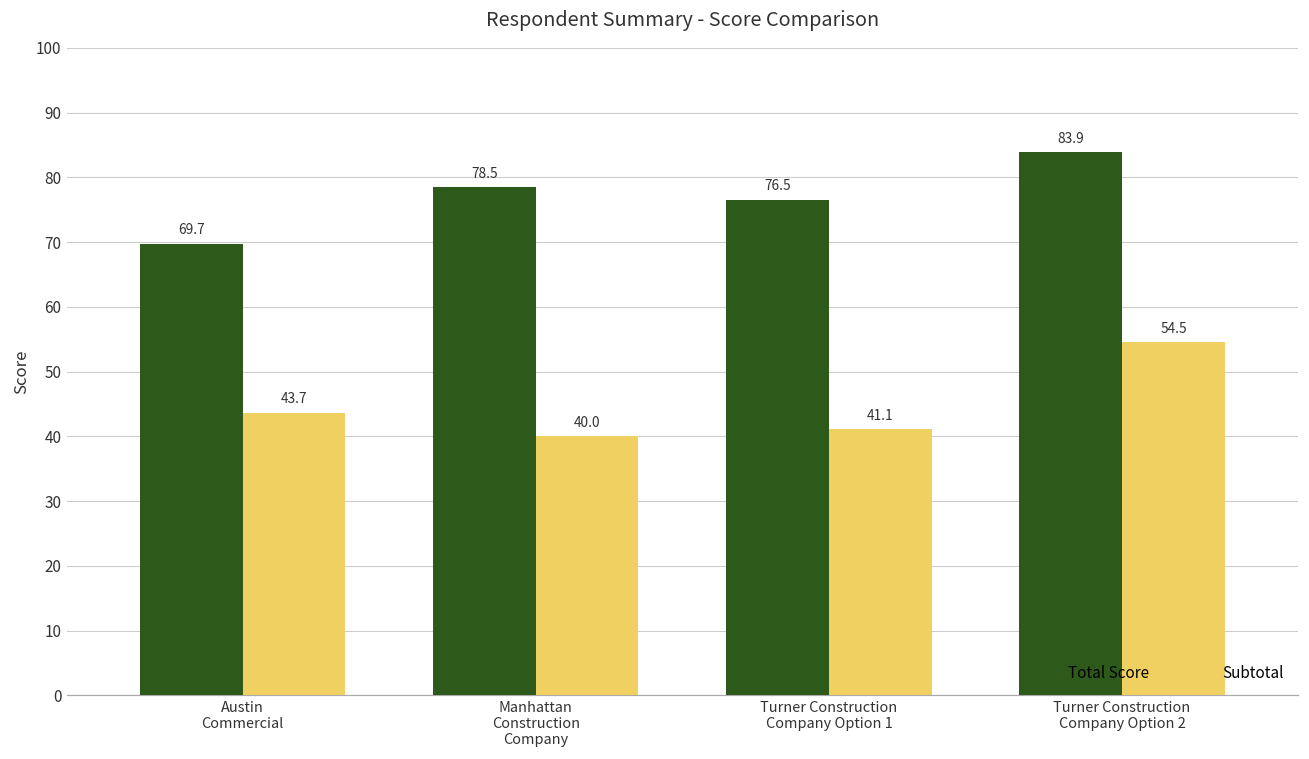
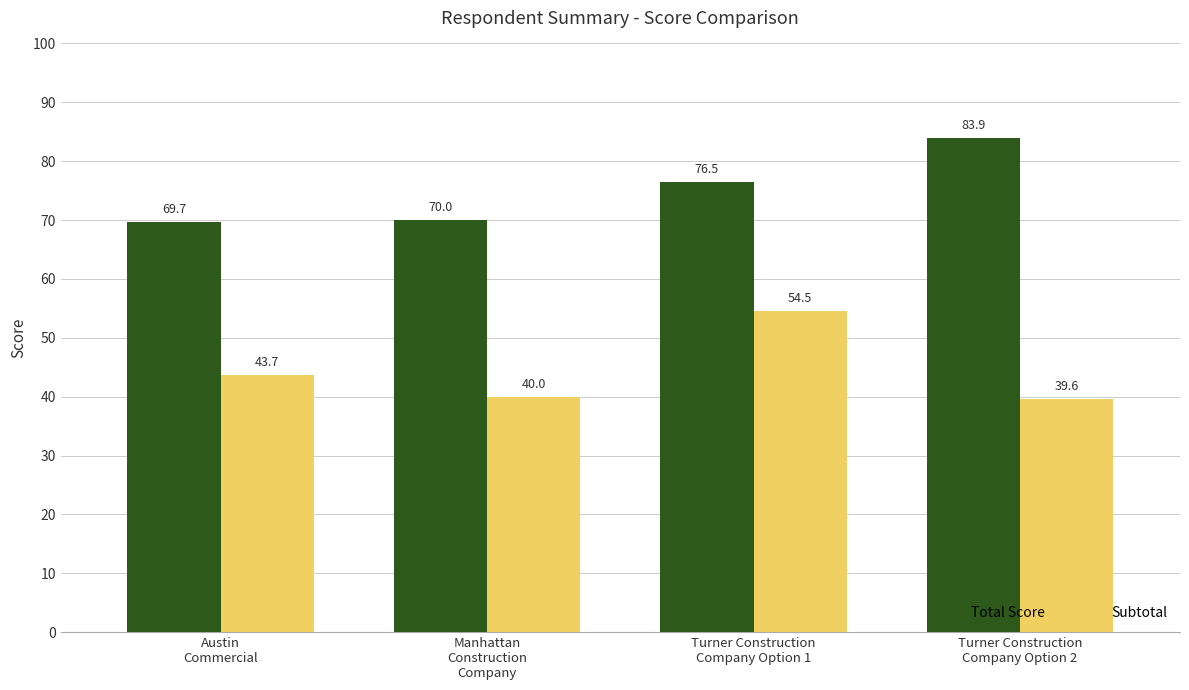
Total Score, Manhattan Construction Company: 78.5 -> 70.0
Subtotal, Turner Construction Company Option 1: 41.1 -> 54.5
Subtotal, Turner Construction Company Option 2: 54.5 -> 39.6
